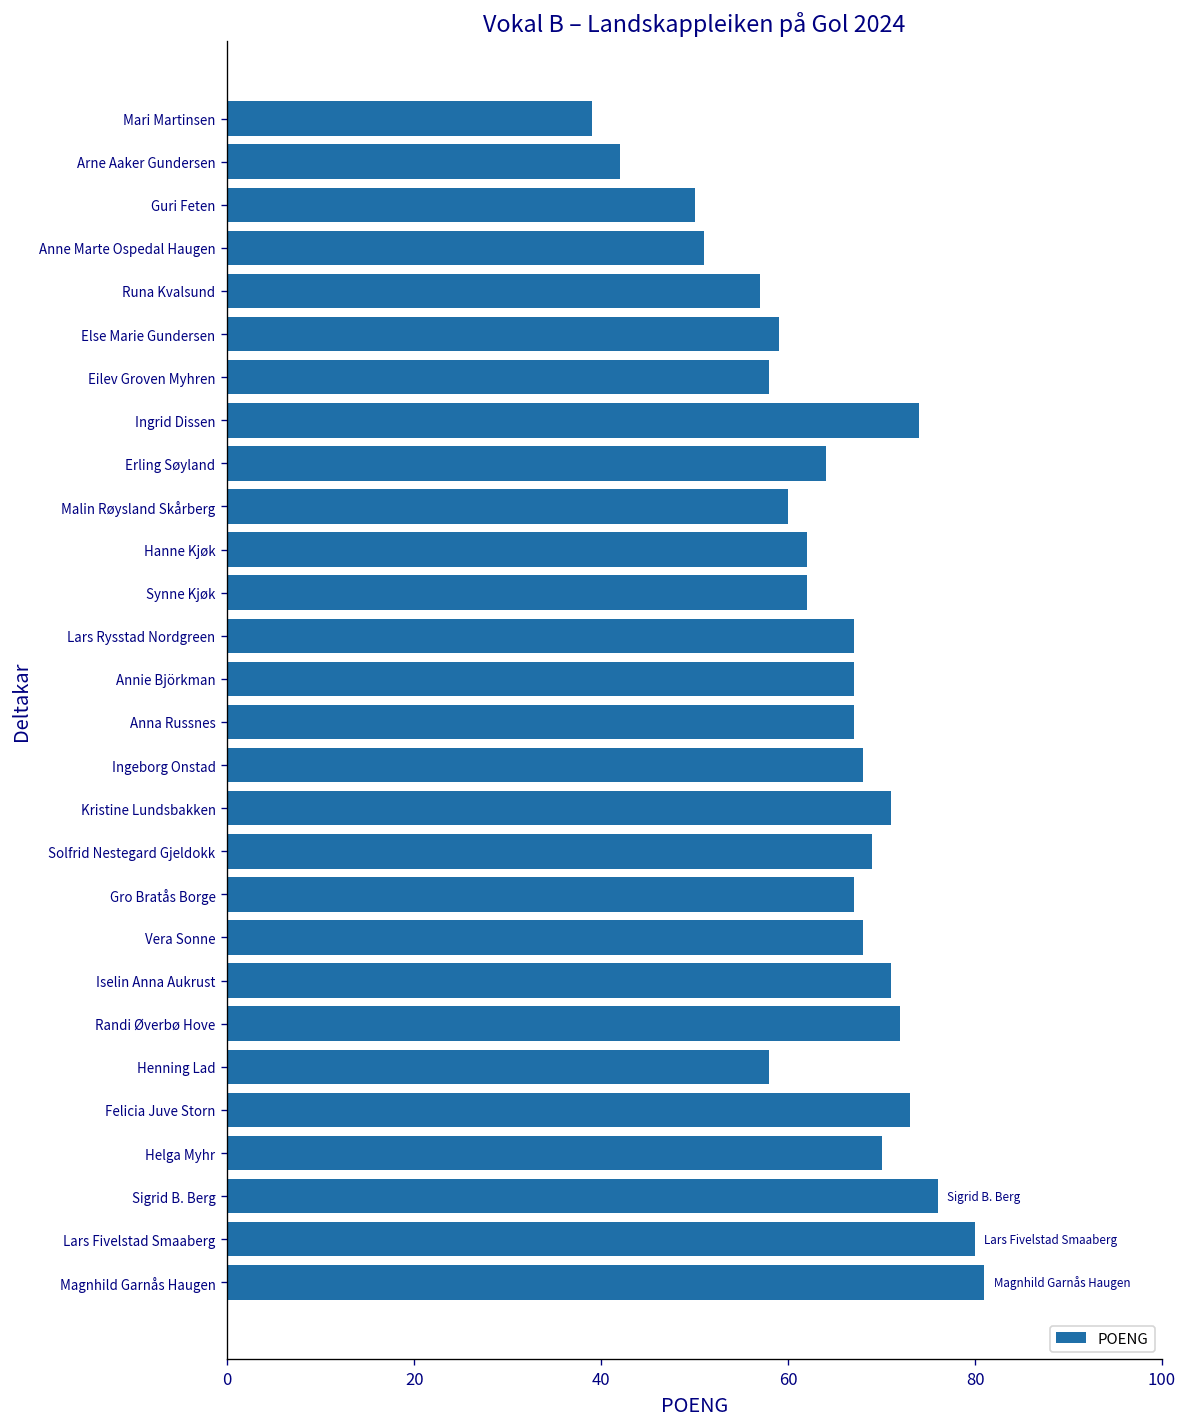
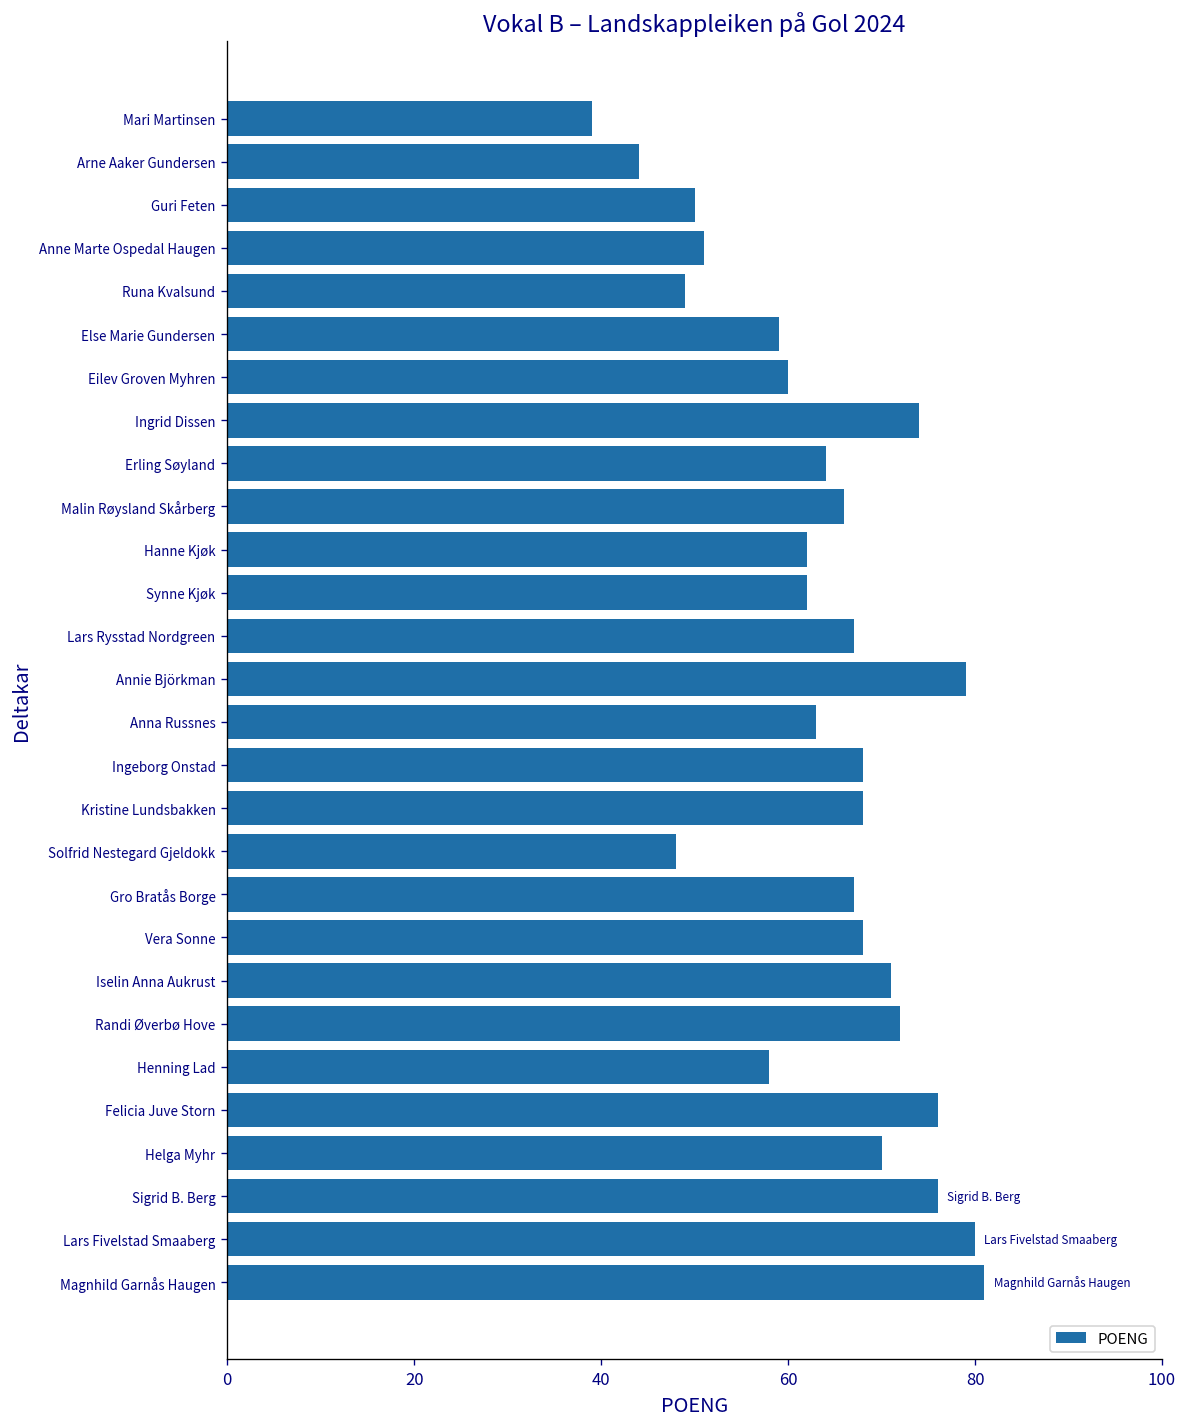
Arne Aaker Gundersen: 42 -> 44
Runa Kvalsund: 57 -> 49
Eilev Groven Myhren: 58 -> 60
Malin Røysland Skårberg: 60 -> 66
Annie Björkman: 67 -> 79
Anna Russnes: 67 -> 63
Kristine Lundsbakken: 71 -> 68
Solfrid Nestegard Gjeldokk: 69 -> 48
Felicia Juve Storn: 73 -> 76
